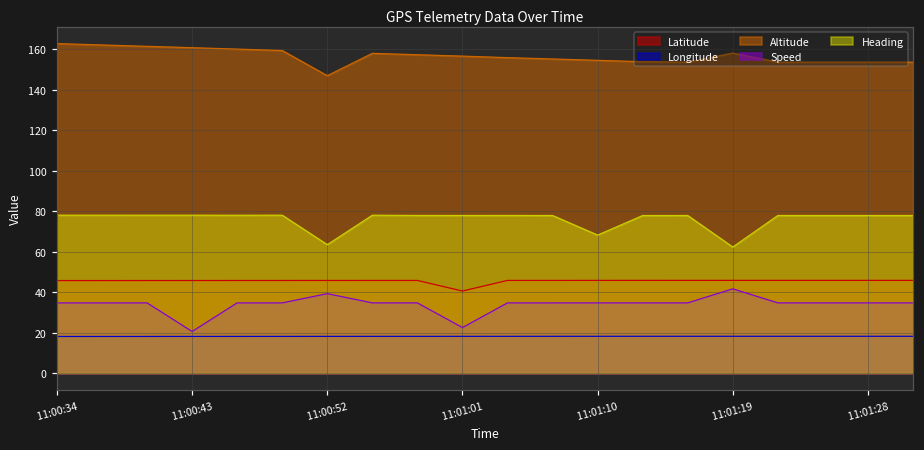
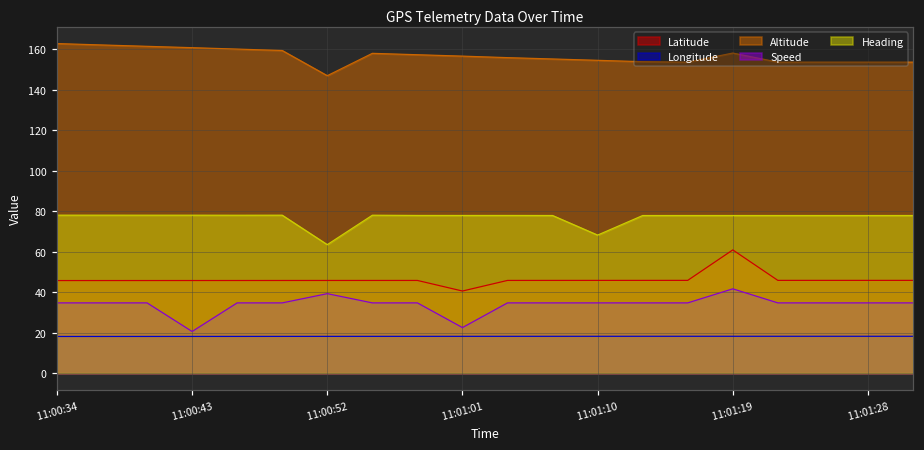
Latitude, 11:01:19: 46 -> 61
Heading, 11:01:19: 62 -> 78
